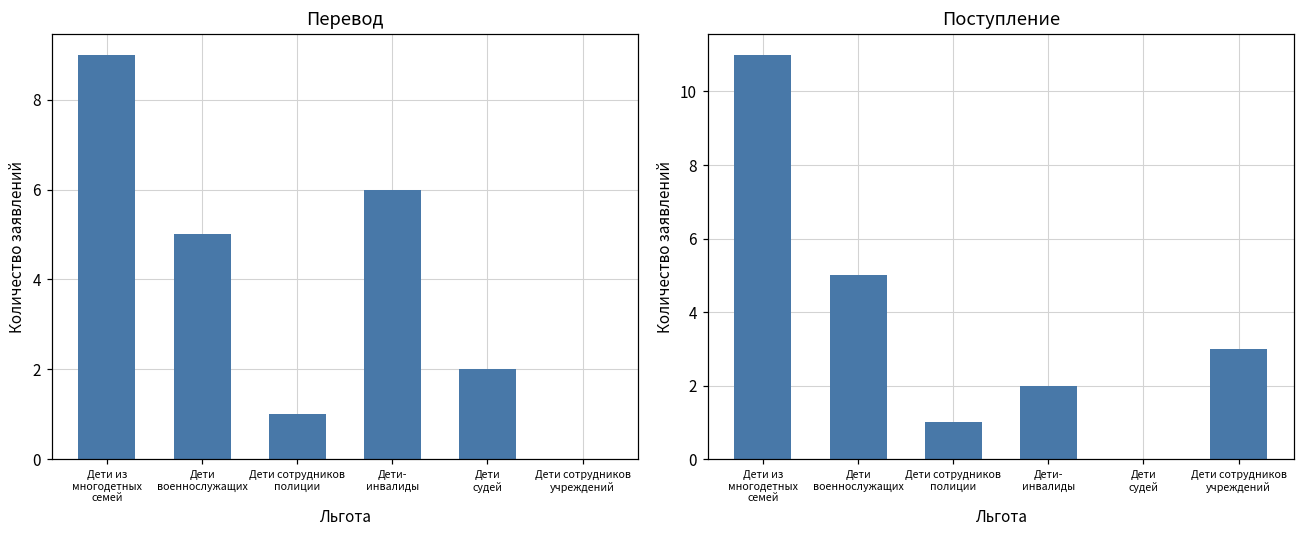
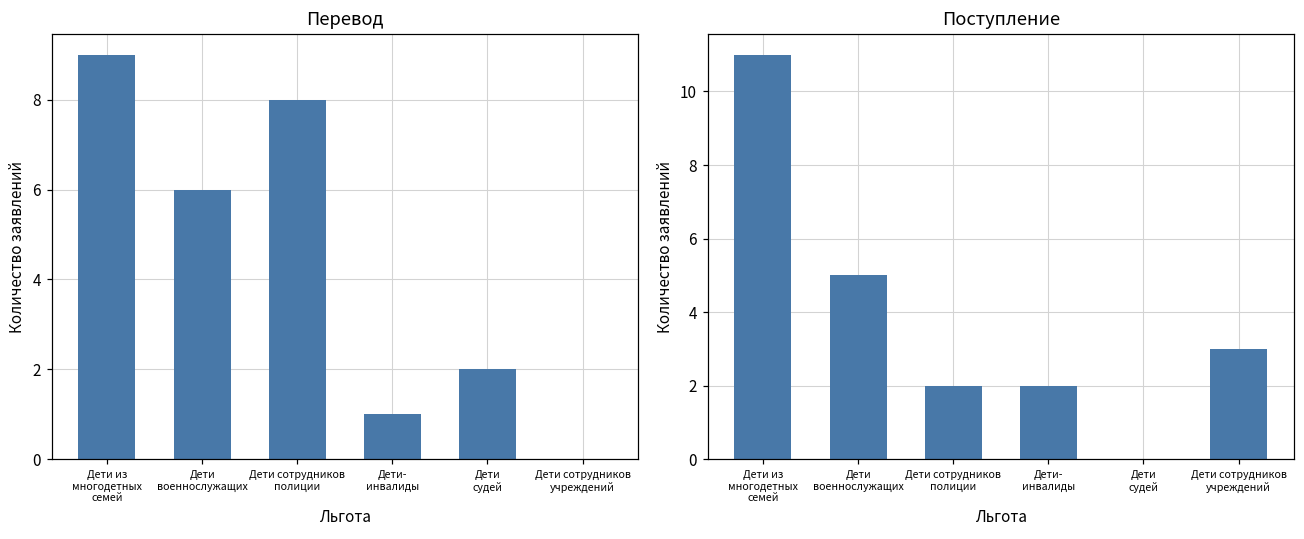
Перевод, Дети военнослужащих: 5 -> 6
Перевод, Дети сотрудников полиции: 1 -> 8
Перевод, Дети- инвалиды: 6 -> 1
Поступление, Дети сотрудников полиции: 1 -> 2
